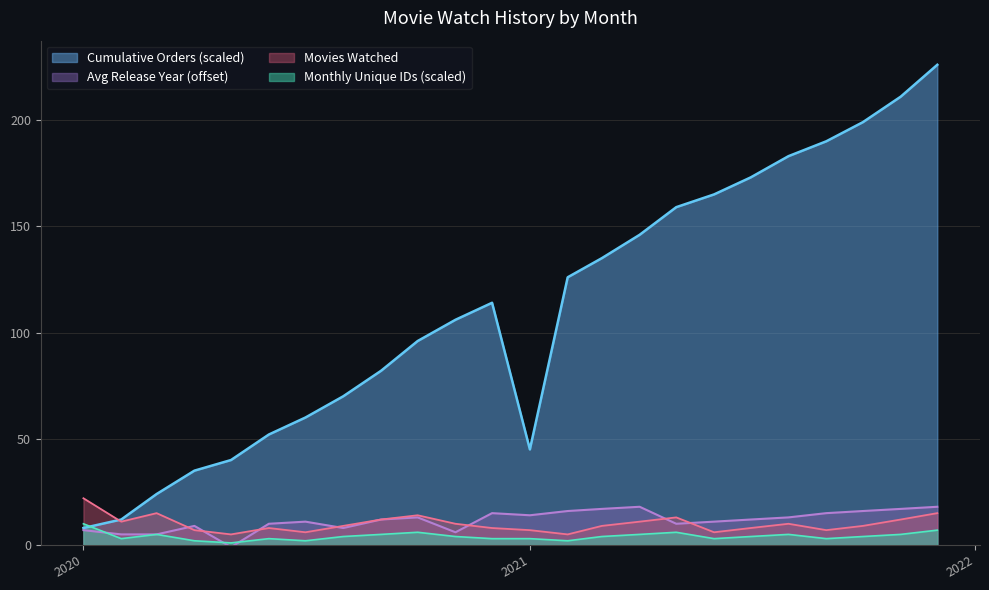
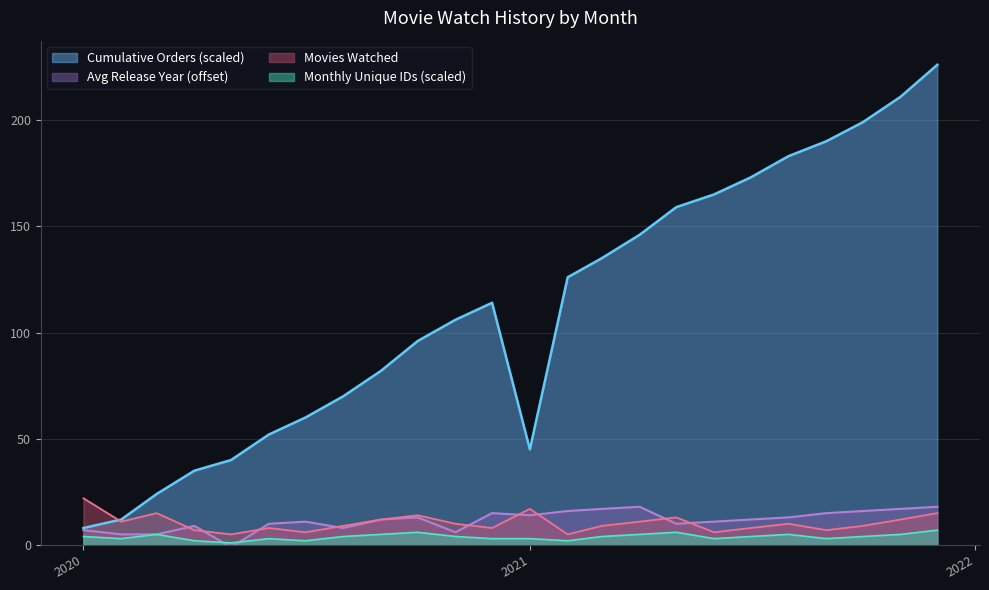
Monthly Unique IDs (scaled), 2020: 10 -> 4
Movies Watched, 2021: 7 -> 17
